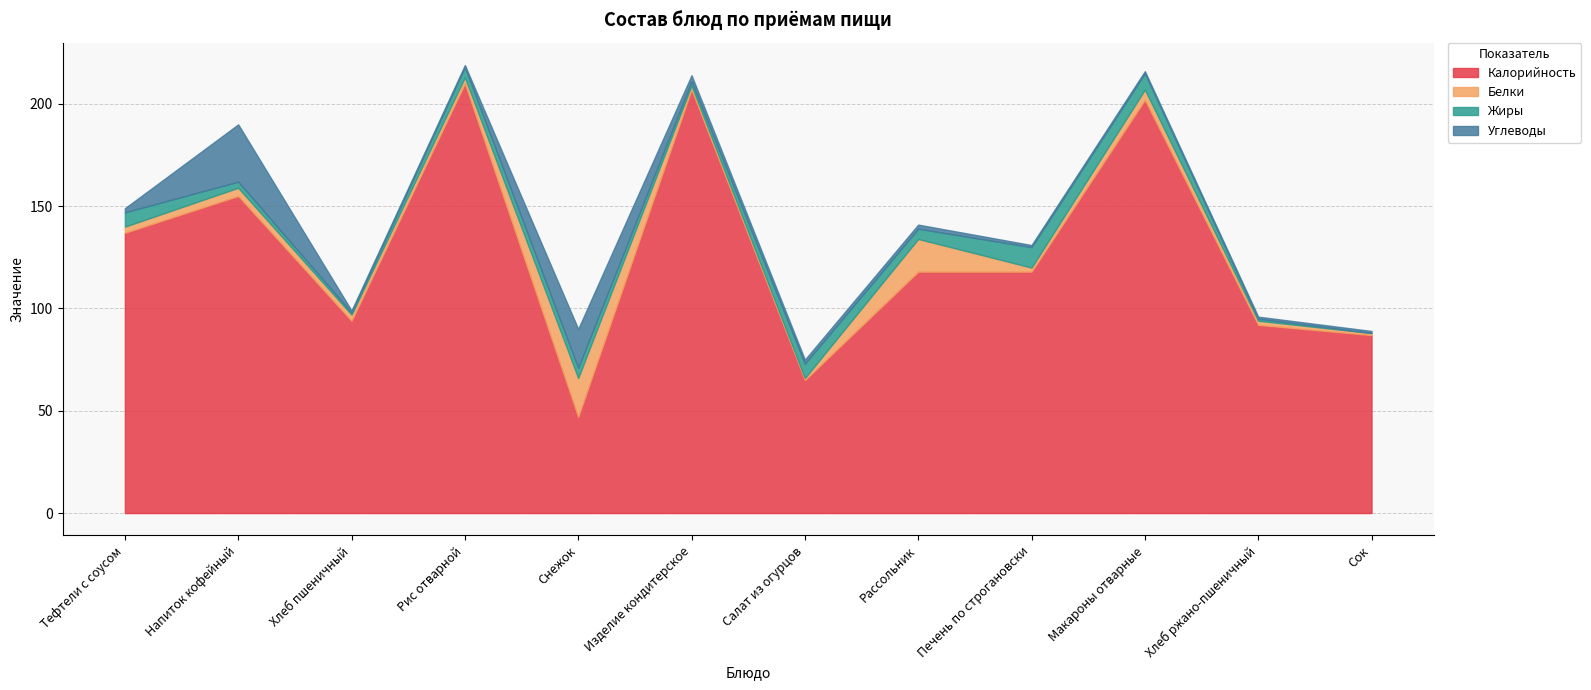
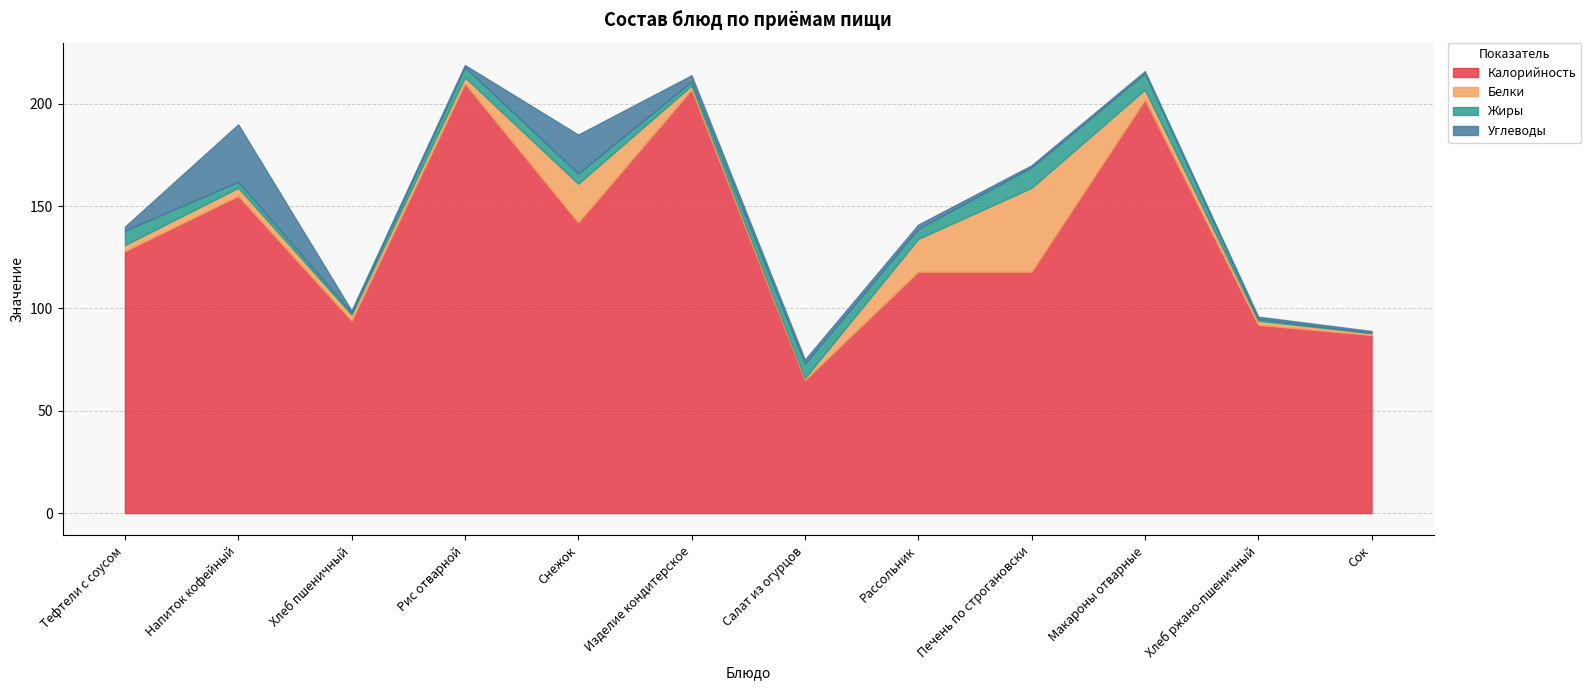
Калорийность, Тефтели с соусом: 137 -> 128
Калорийность, Снежок: 47 -> 142
Белки, Печень по строгановски: 2 -> 41
